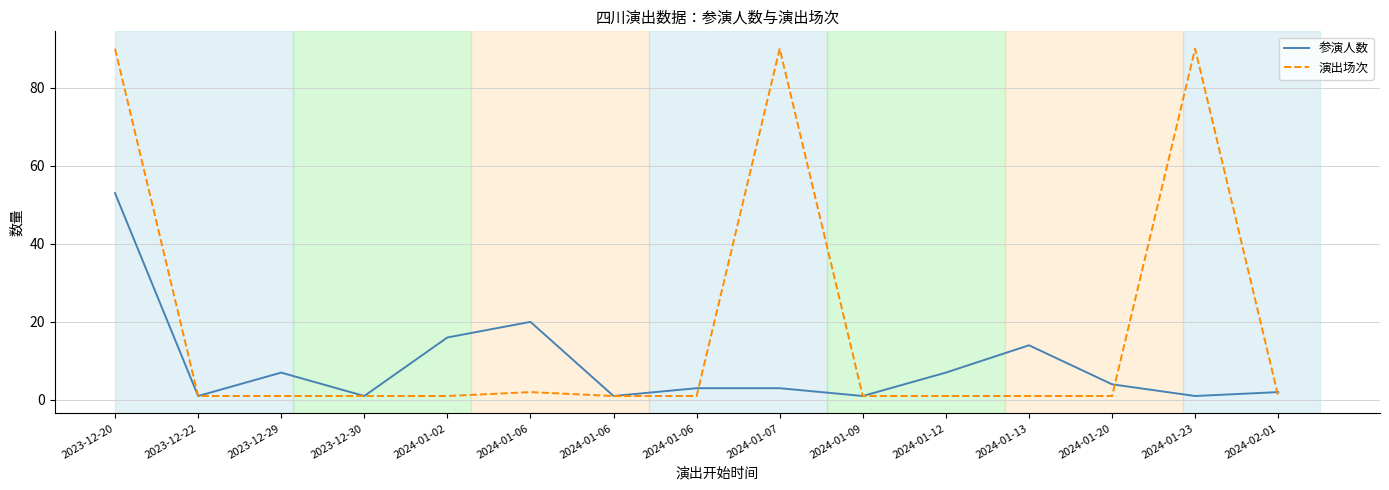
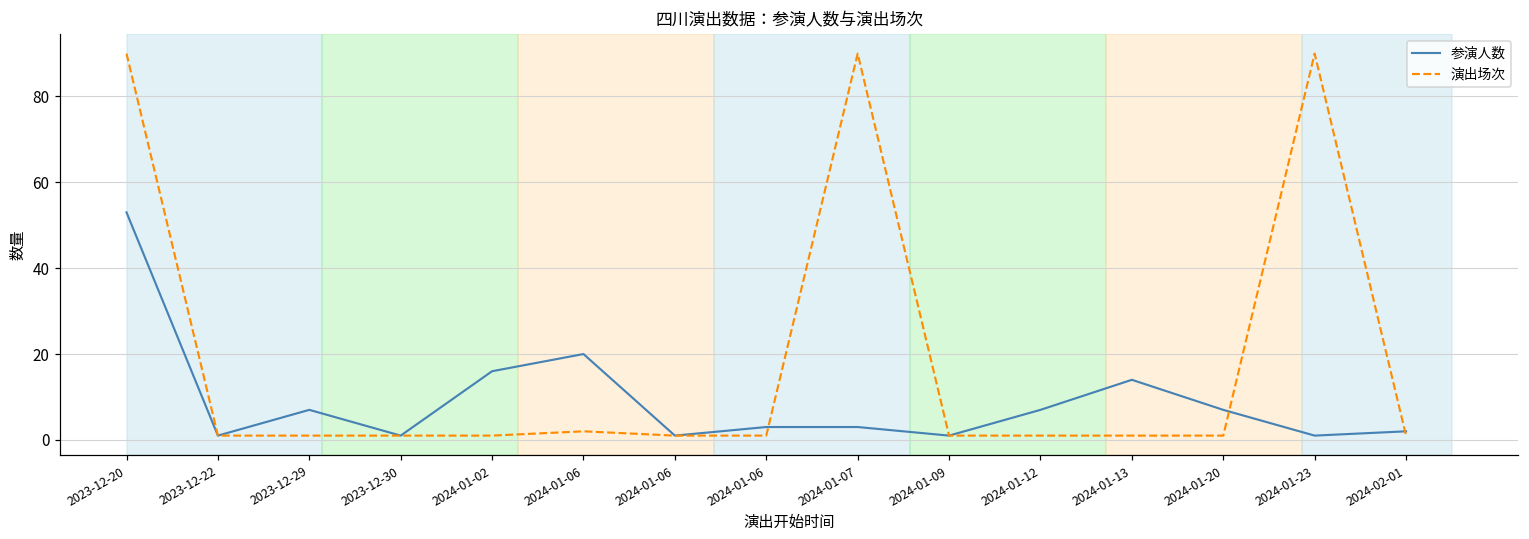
参演人数, 2024-01-20: 4 -> 7
